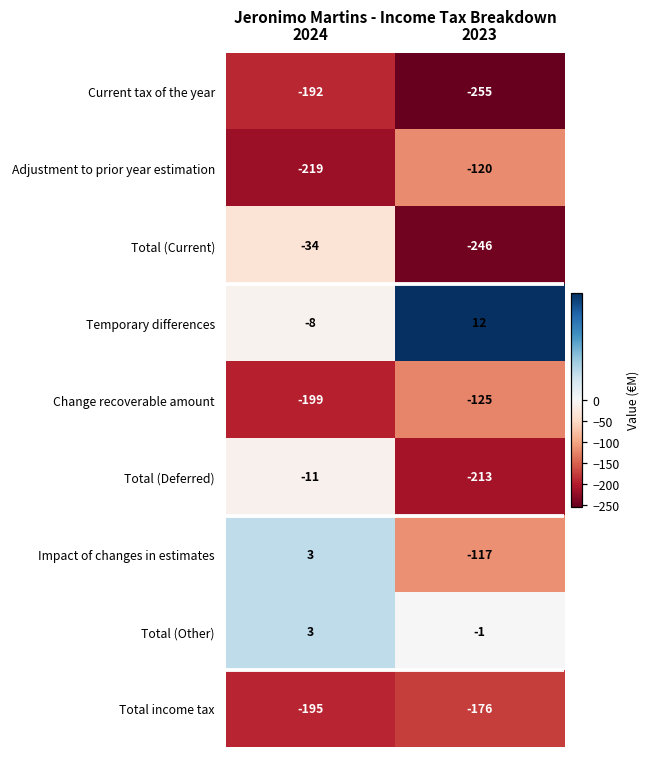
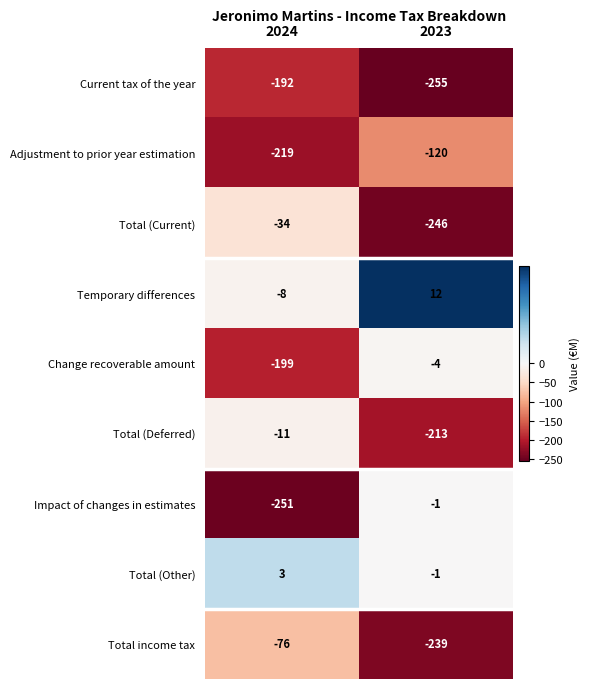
Change recoverable amount, 2023: -125 -> -4
Impact of changes in estimates, 2024: 3 -> -251
Impact of changes in estimates, 2023: -117 -> -1
Total income tax, 2024: -195 -> -76
Total income tax, 2023: -176 -> -239
